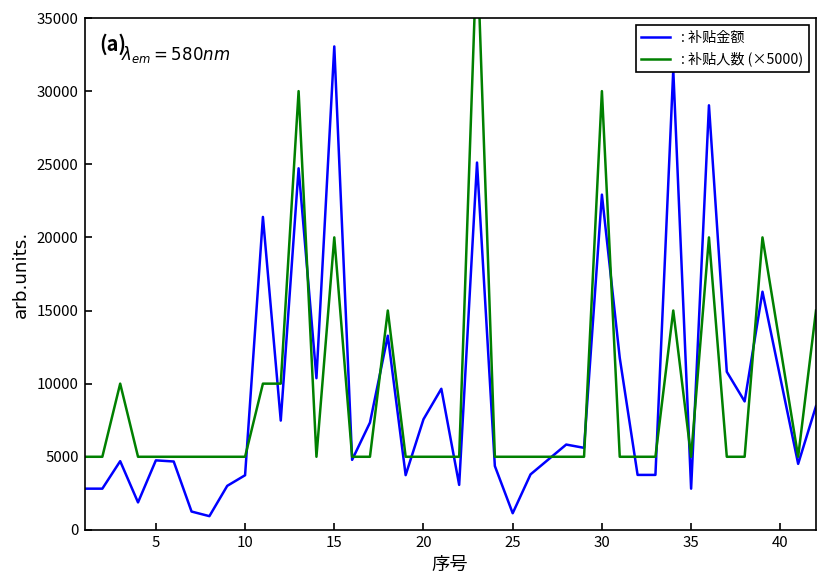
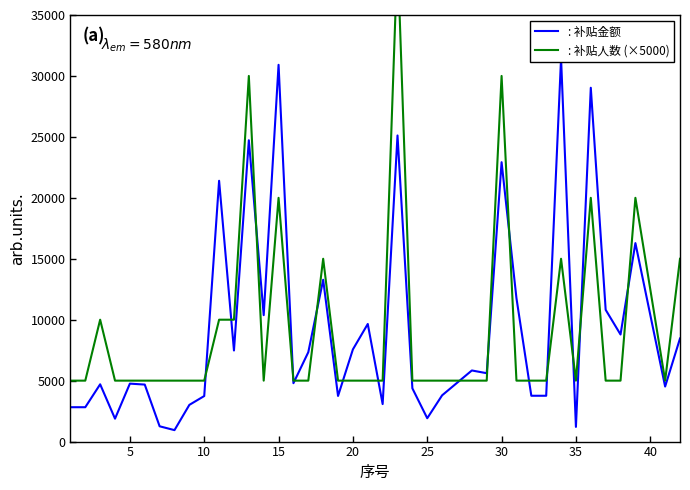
: 补贴金额, 15: 33100 -> 30900
: 补贴金额, 25: 1100 -> 1900
: 补贴金额, 35: 2800 -> 1200
